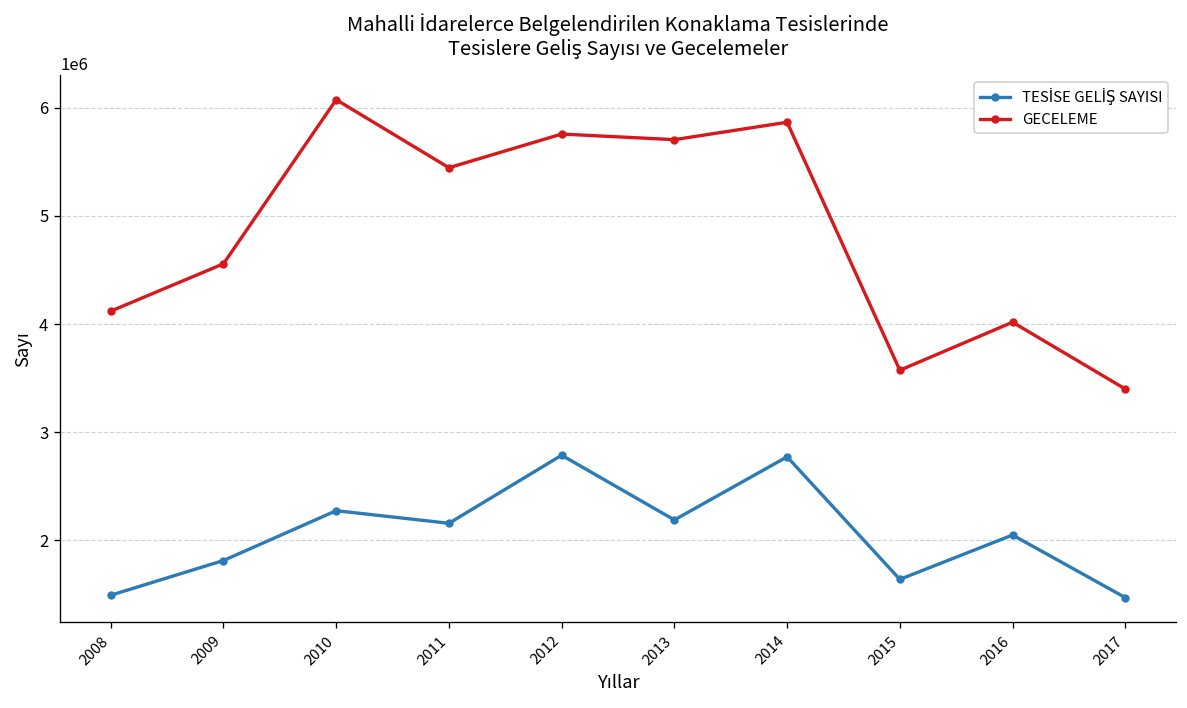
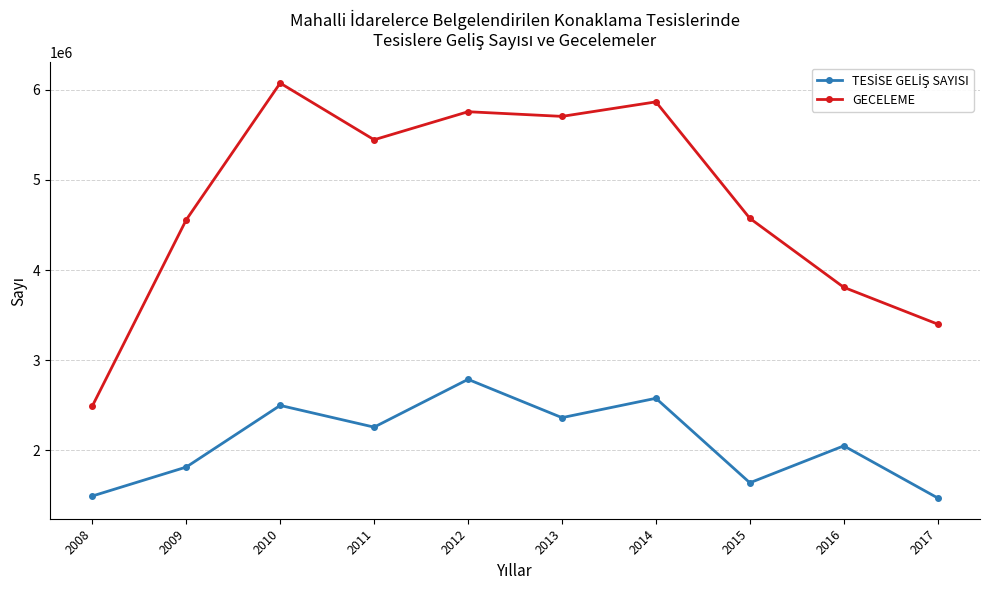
GECELEME, 2008: 4100000 -> 2500000
TESİSE GELİŞ SAYISI, 2010: 2300000 -> 2500000
TESİSE GELİŞ SAYISI, 2011: 2200000 -> 2300000
TESİSE GELİŞ SAYISI, 2013: 2200000 -> 2400000
TESİSE GELİŞ SAYISI, 2014: 2800000 -> 2600000
GECELEME, 2015: 3600000 -> 4600000
GECELEME, 2016: 4000000 -> 3800000
